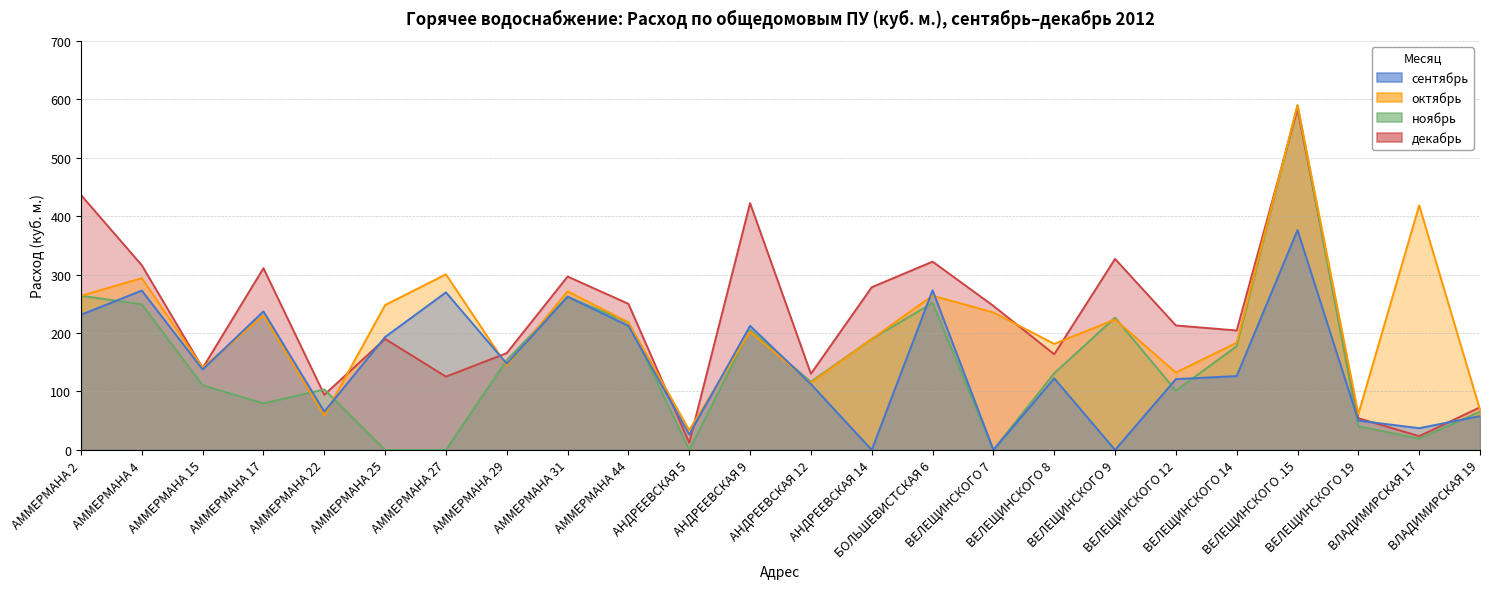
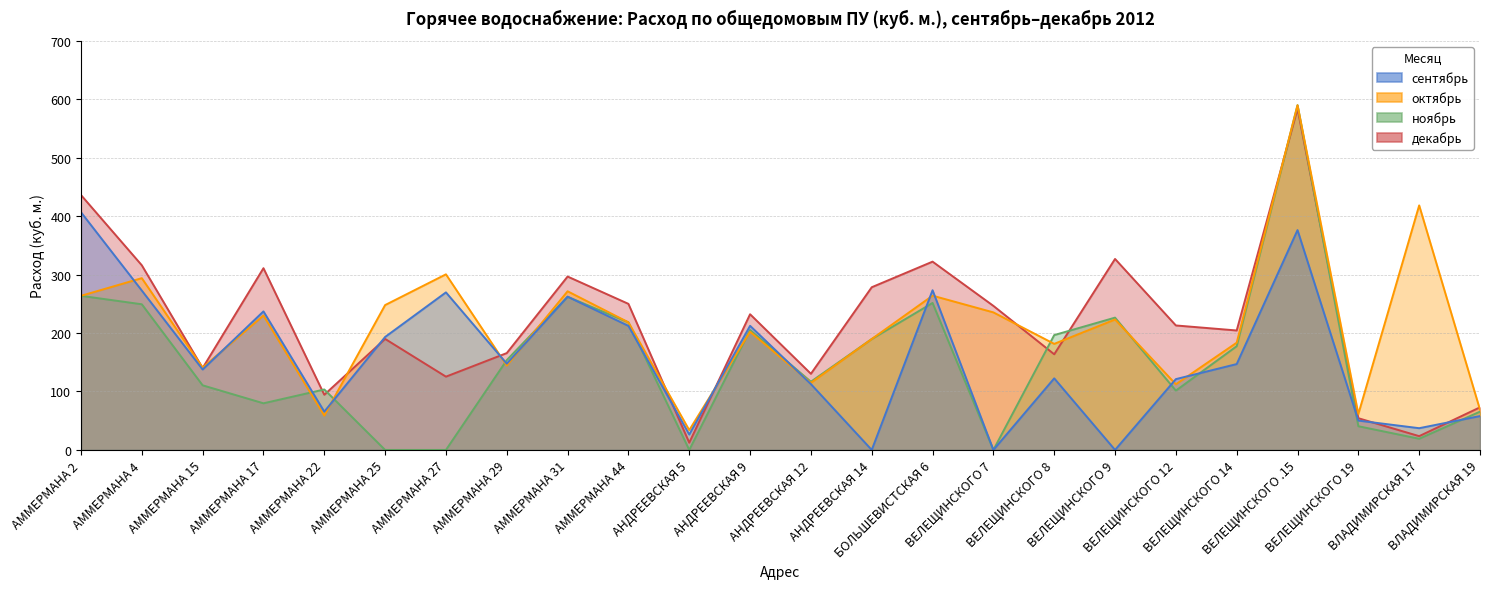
сентябрь, АММЕРМАНА 2: 230 -> 410
декабрь, АНДРЕЕВСКАЯ 9: 420 -> 230
ноябрь, ВЕЛЕЩИНСКОГО 8: 130 -> 200
октябрь, ВЕЛЕЩИНСКОГО 12: 130 -> 110
сентябрь, ВЕЛЕЩИНСКОГО 14: 130 -> 150
